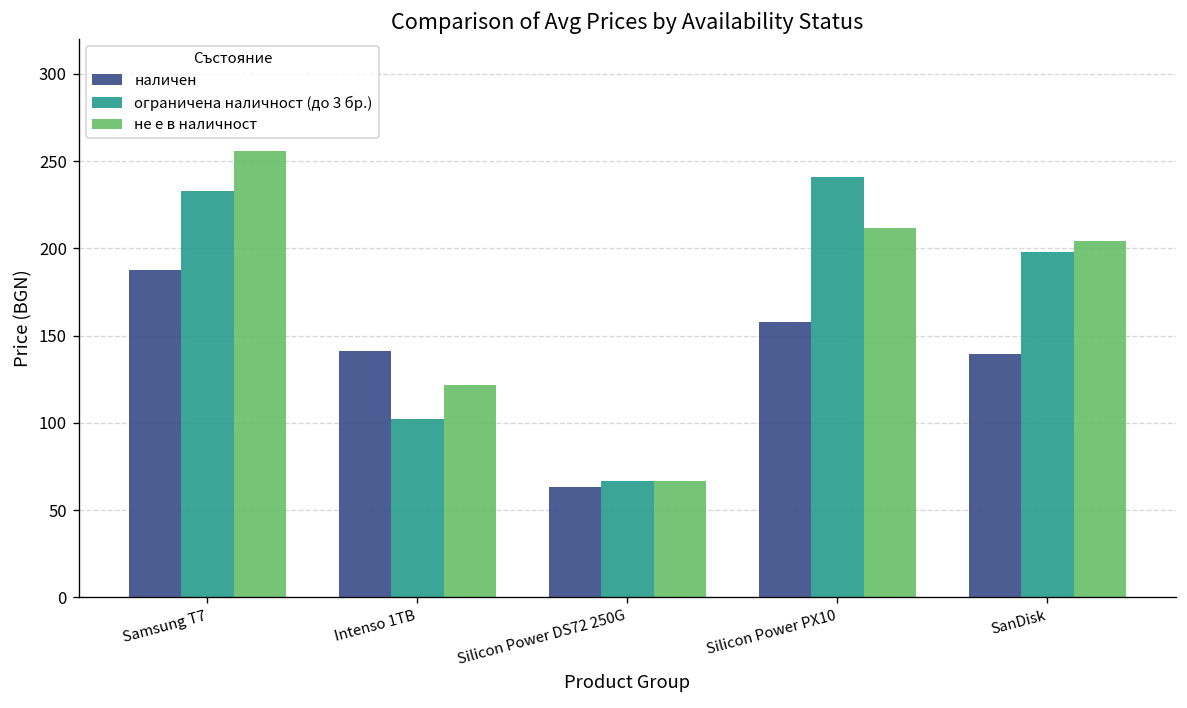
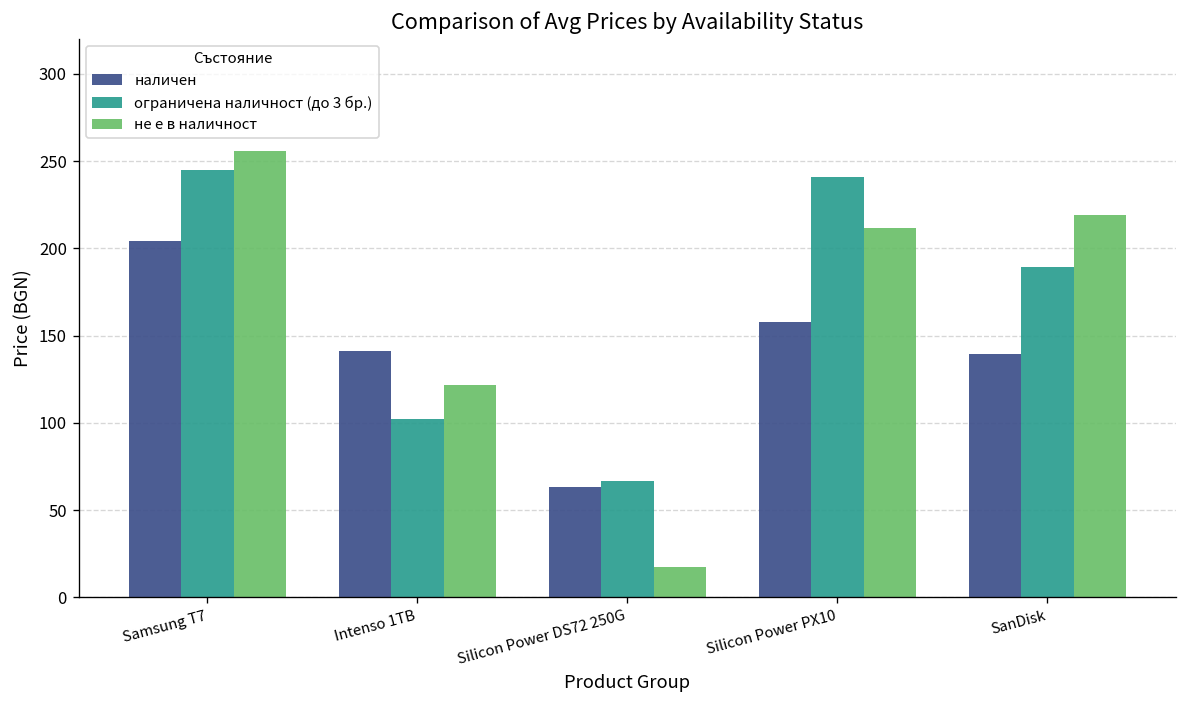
наличен, Samsung T7: 187 -> 204
ограничена наличност (до 3 бр.), Samsung T7: 233 -> 245
не е в наличност, Silicon Power DS72 250G: 67 -> 17
ограничена наличност (до 3 бр.), SanDisk: 198 -> 189
не е в наличност, SanDisk: 204 -> 219
